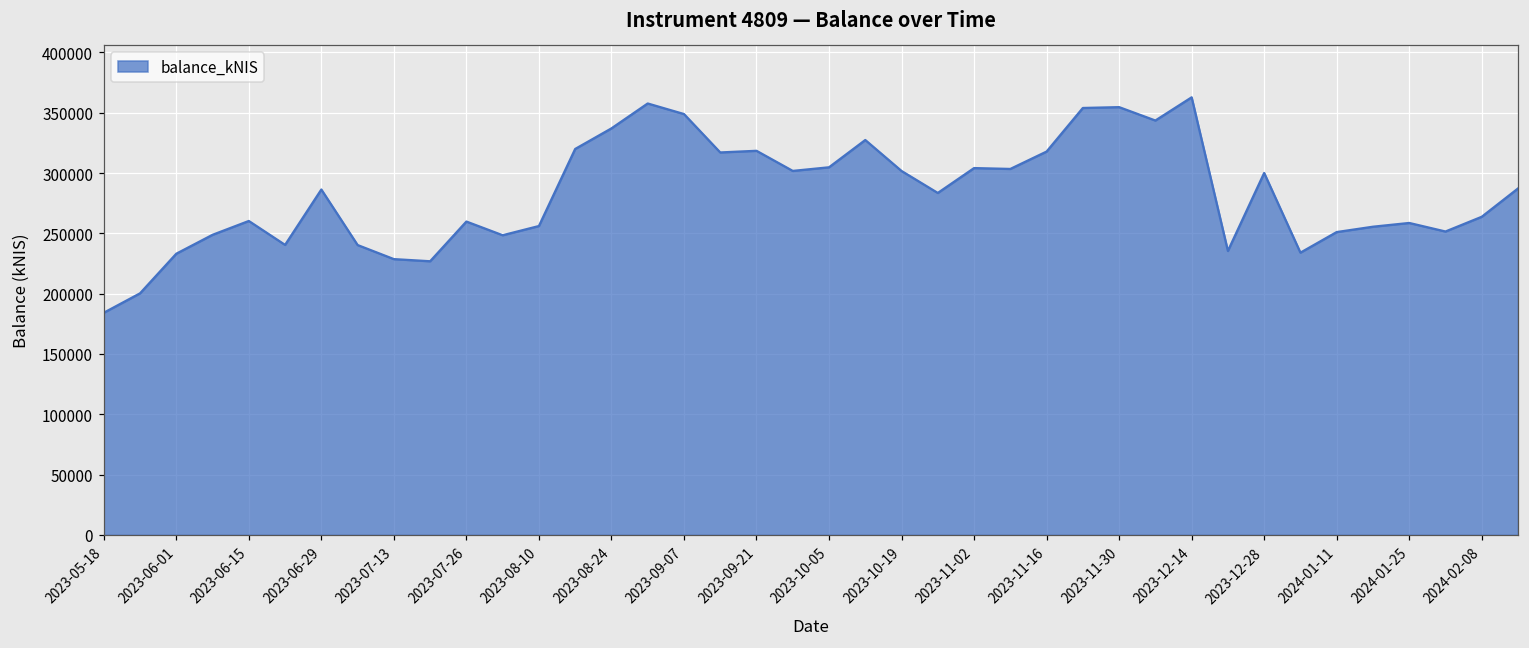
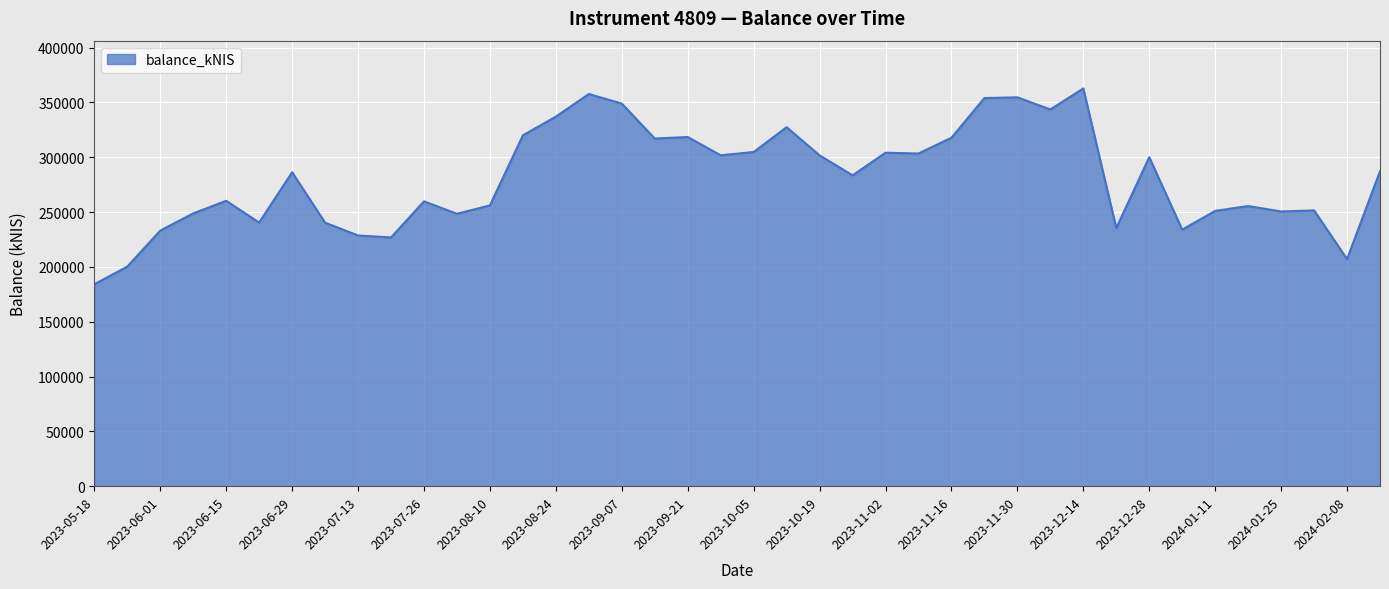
2024-01-25: 259000 -> 251000
2024-02-08: 264000 -> 207000
